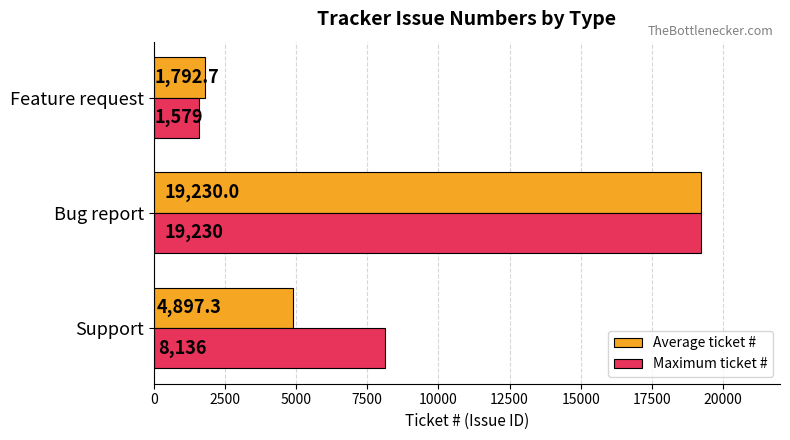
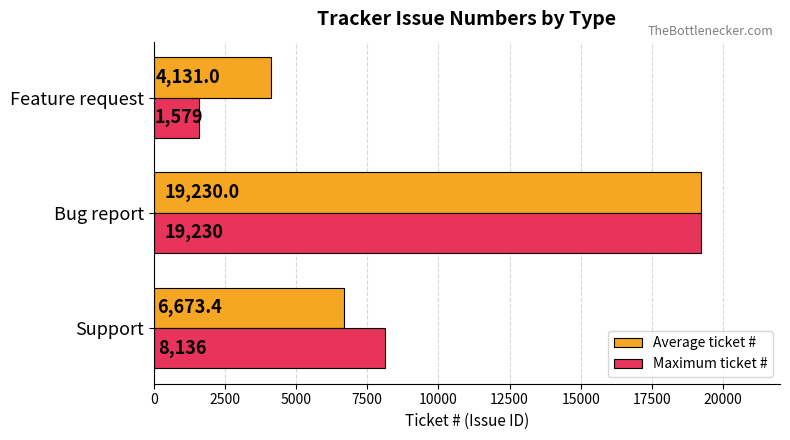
Average ticket #, Feature request: 1,792.7 -> 4,131.0
Average ticket #, Support: 4,897.3 -> 6,673.4
